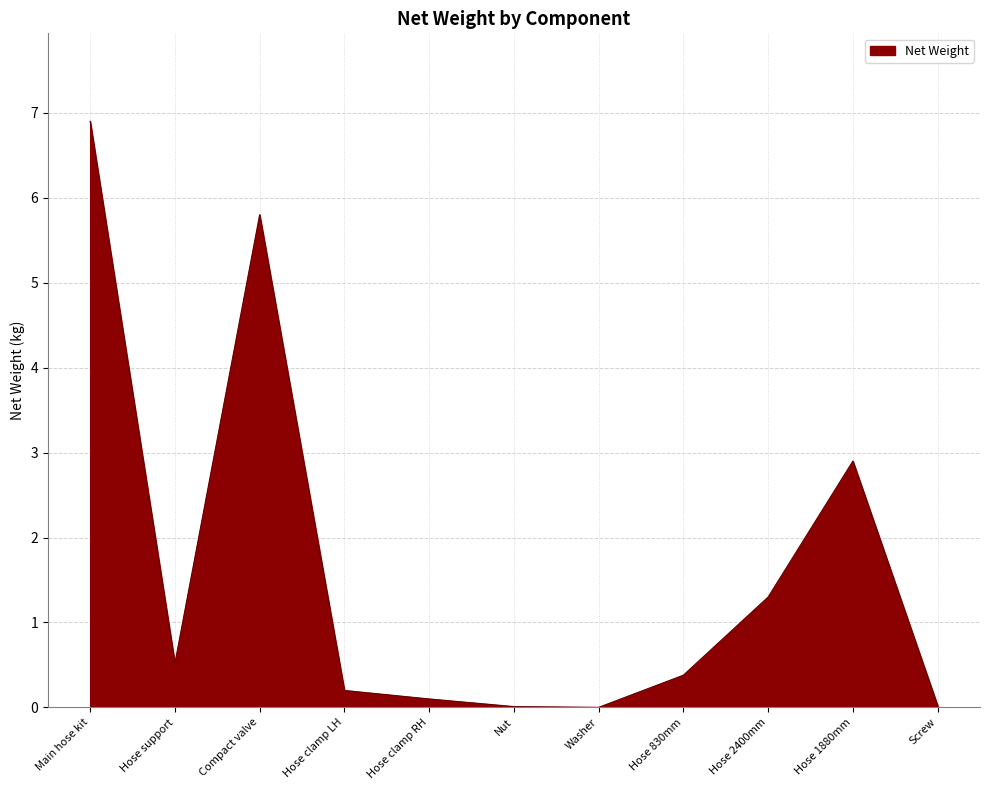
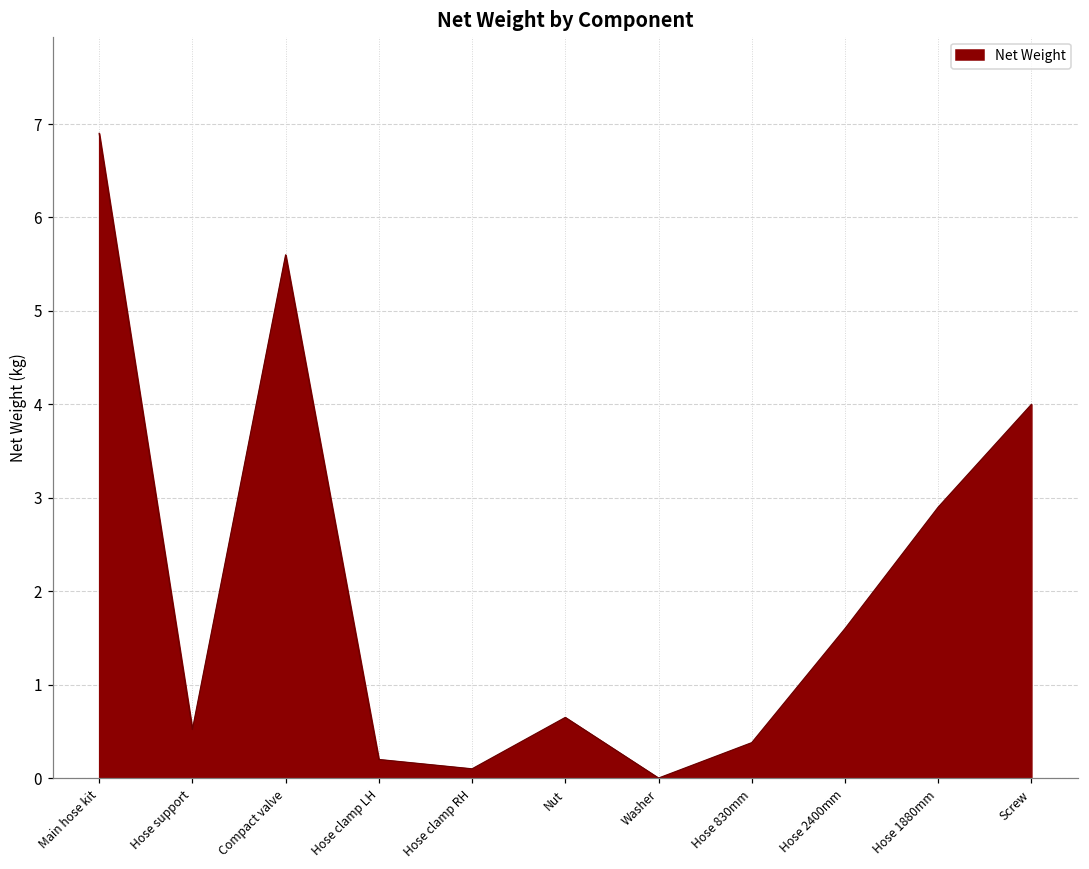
Compact valve: 5.8 -> 5.6
Nut: 0.0 -> 0.7
Hose 2400mm: 1.3 -> 1.6
Screw: 0.0 -> 4.0
